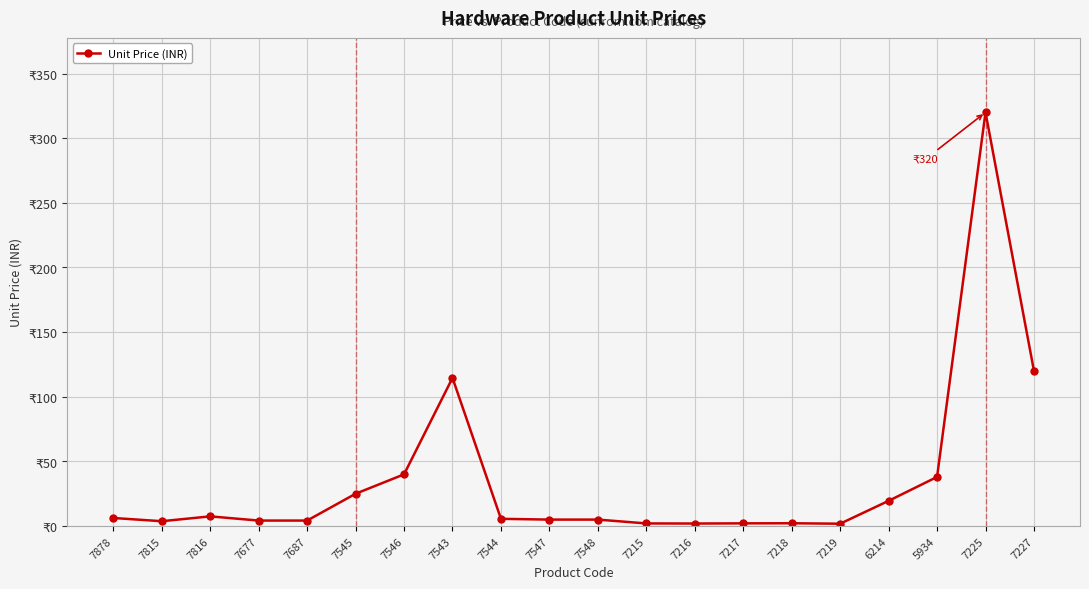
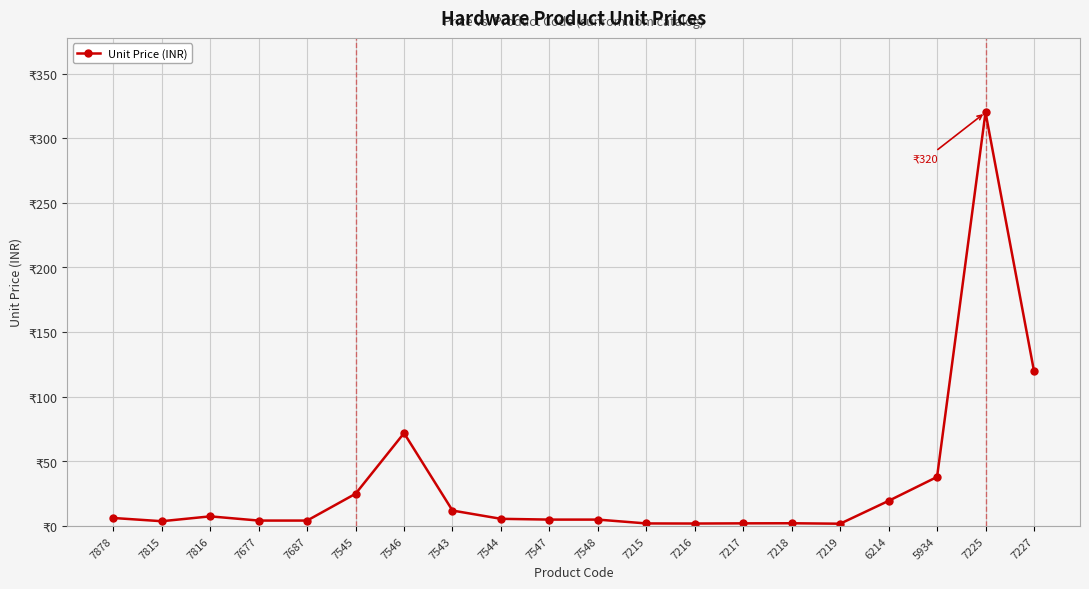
7546: ₹40 -> ₹72
7543: ₹115 -> ₹12
